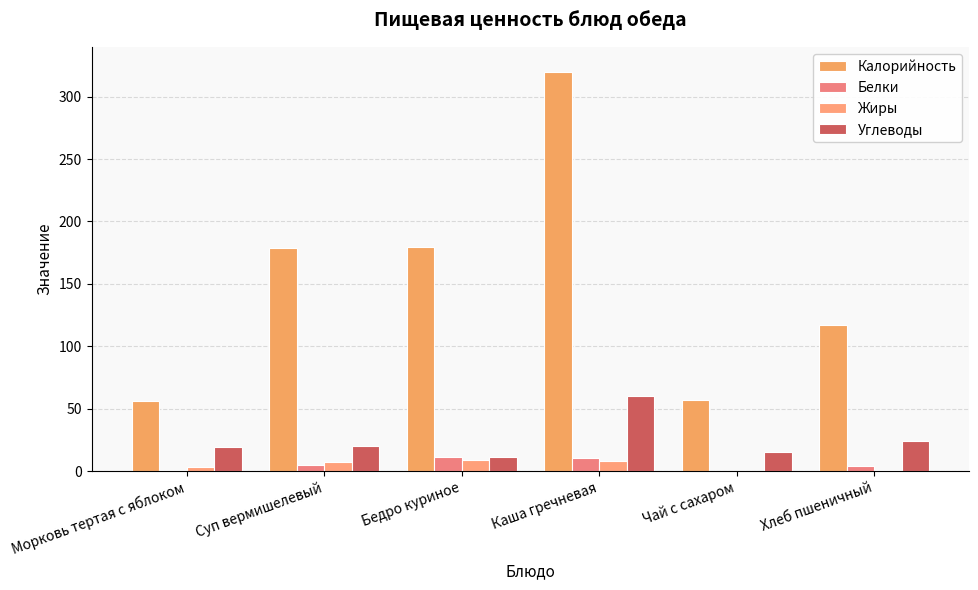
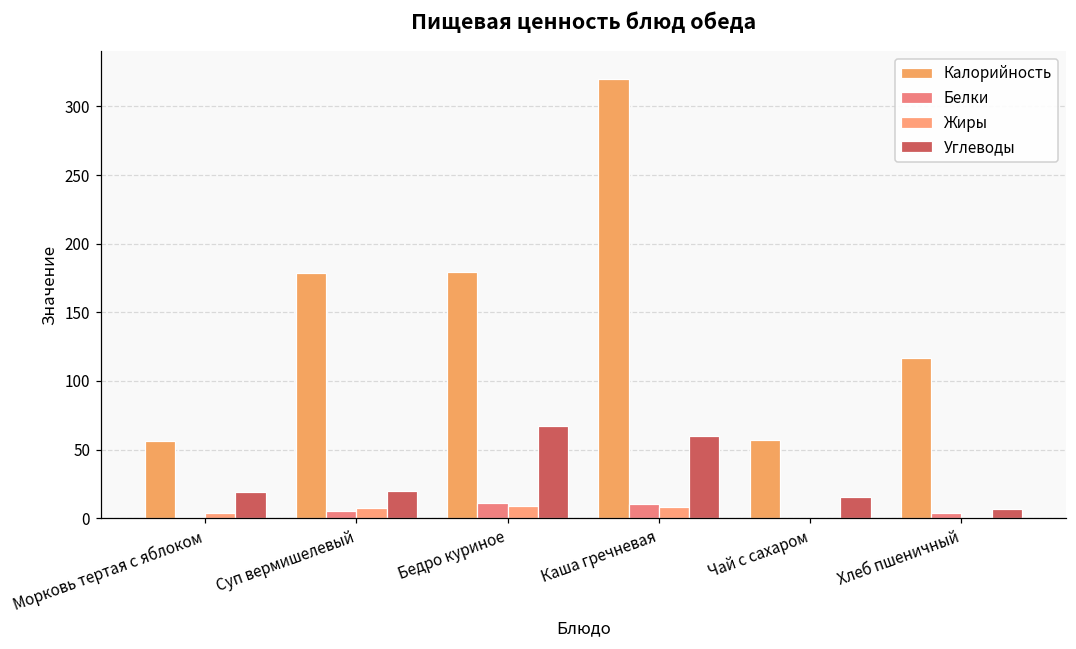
Углеводы, Бедро куриное: 11 -> 67
Углеводы, Хлеб пшеничный: 24 -> 7
